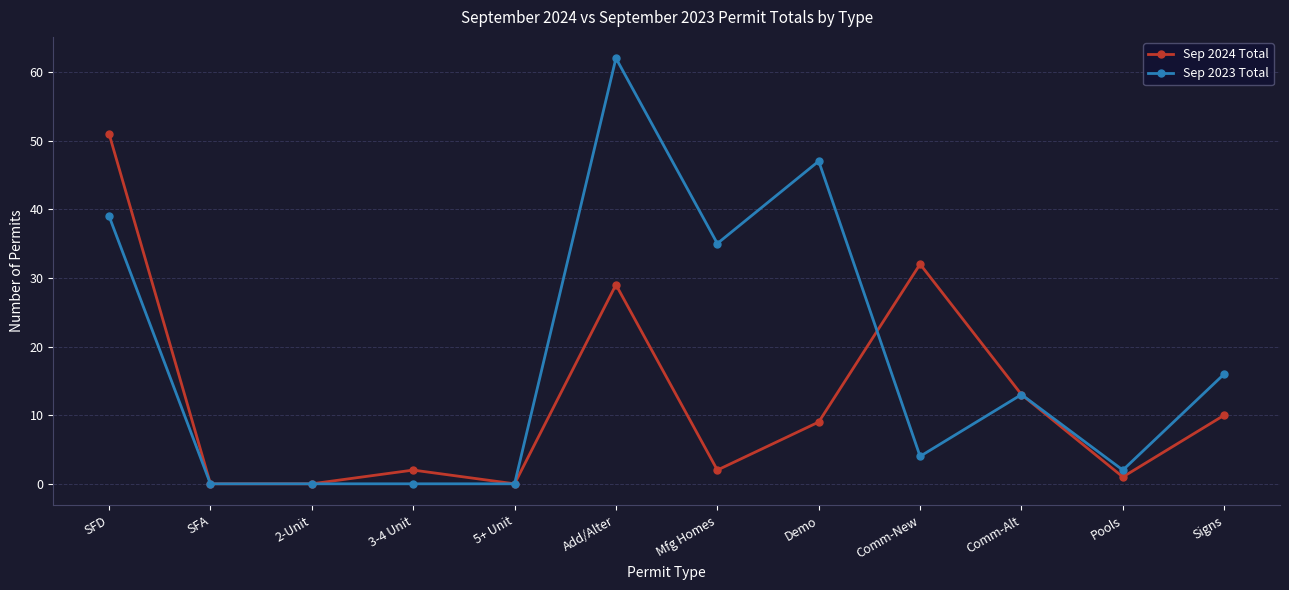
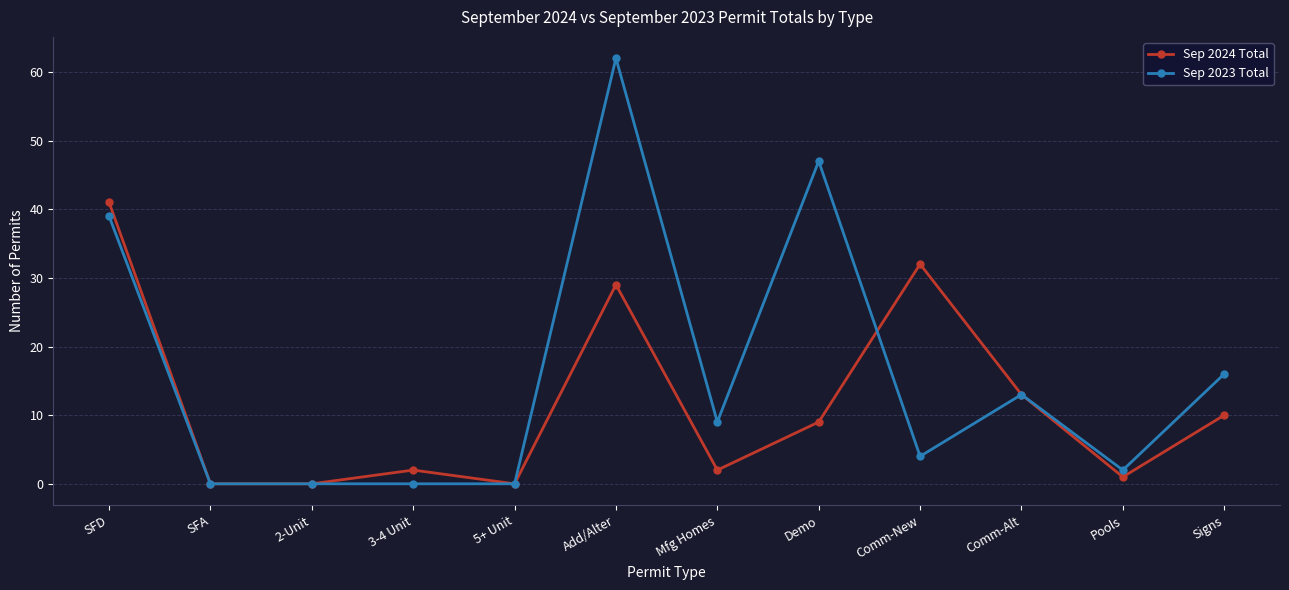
Sep 2024 Total, SFD: 51 -> 41
Sep 2023 Total, Mfg Homes: 35 -> 9
